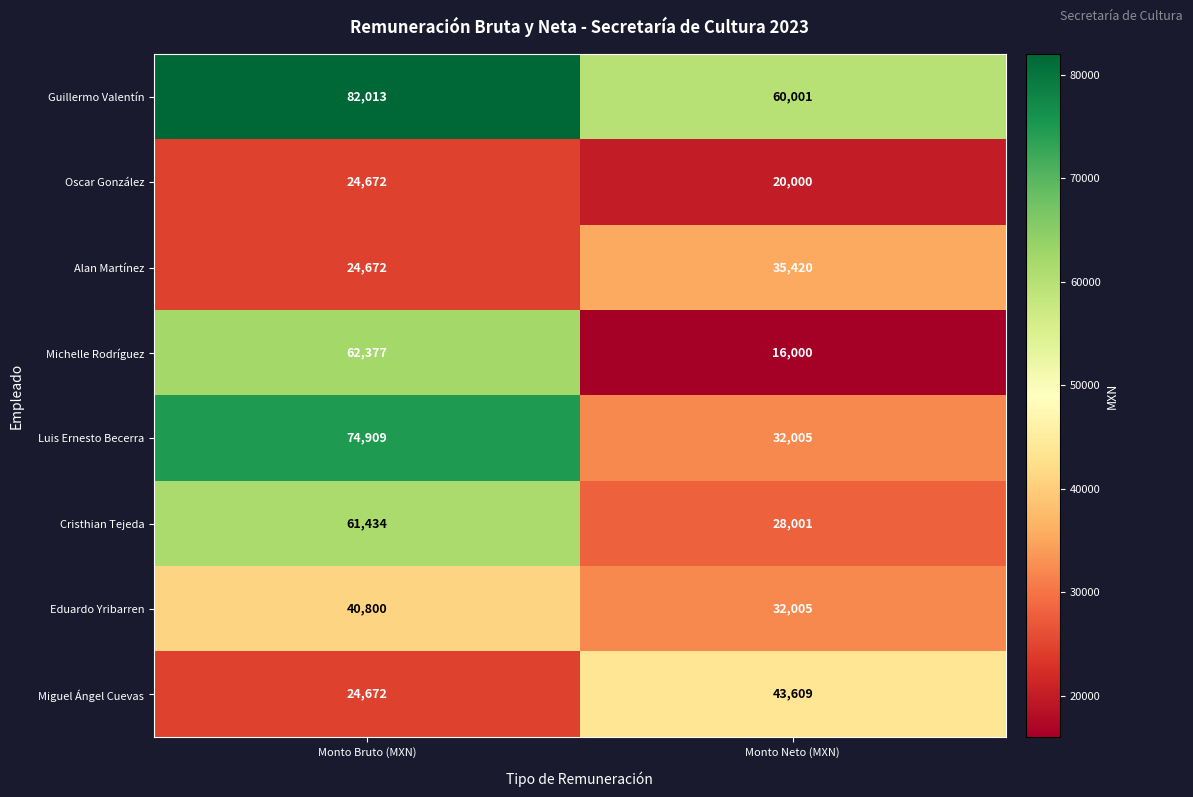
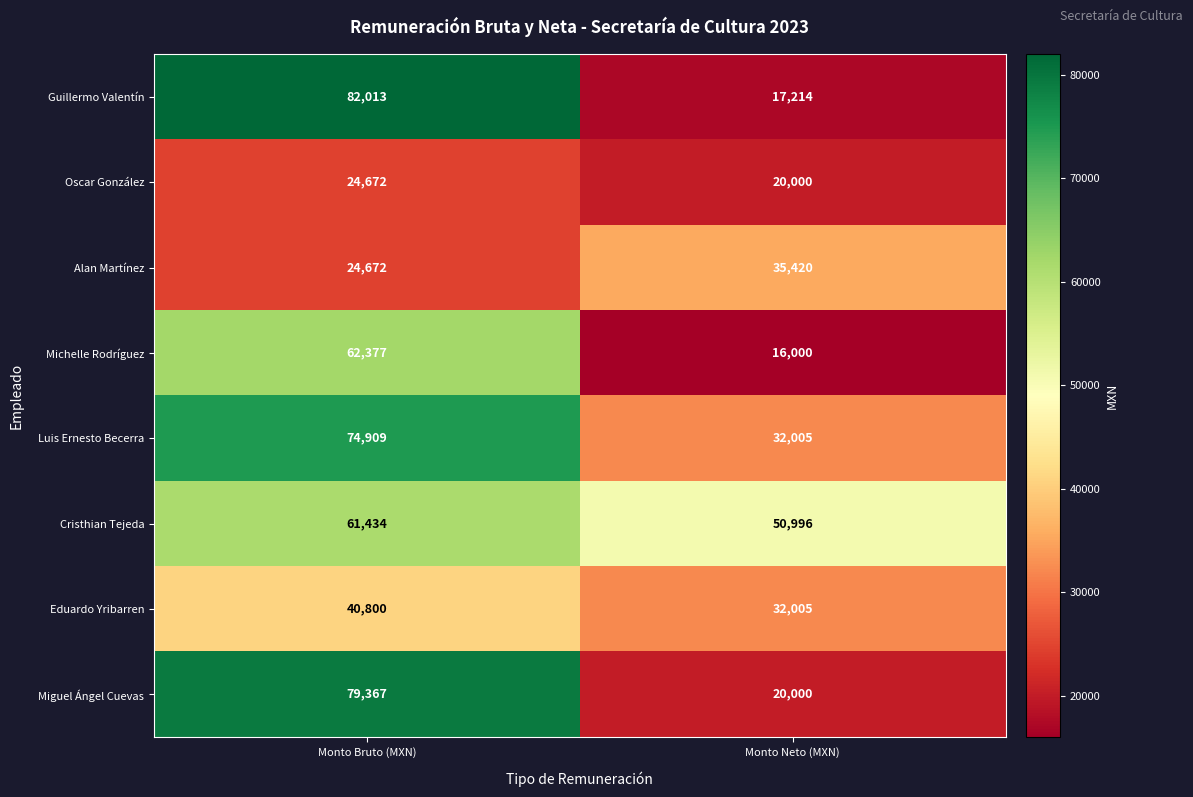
Guillermo Valentín, Monto Neto (MXN): 60,001 -> 17,214
Cristhian Tejeda, Monto Neto (MXN): 28,001 -> 50,996
Miguel Ángel Cuevas, Monto Bruto (MXN): 24,672 -> 79,367
Miguel Ángel Cuevas, Monto Neto (MXN): 43,609 -> 20,000
